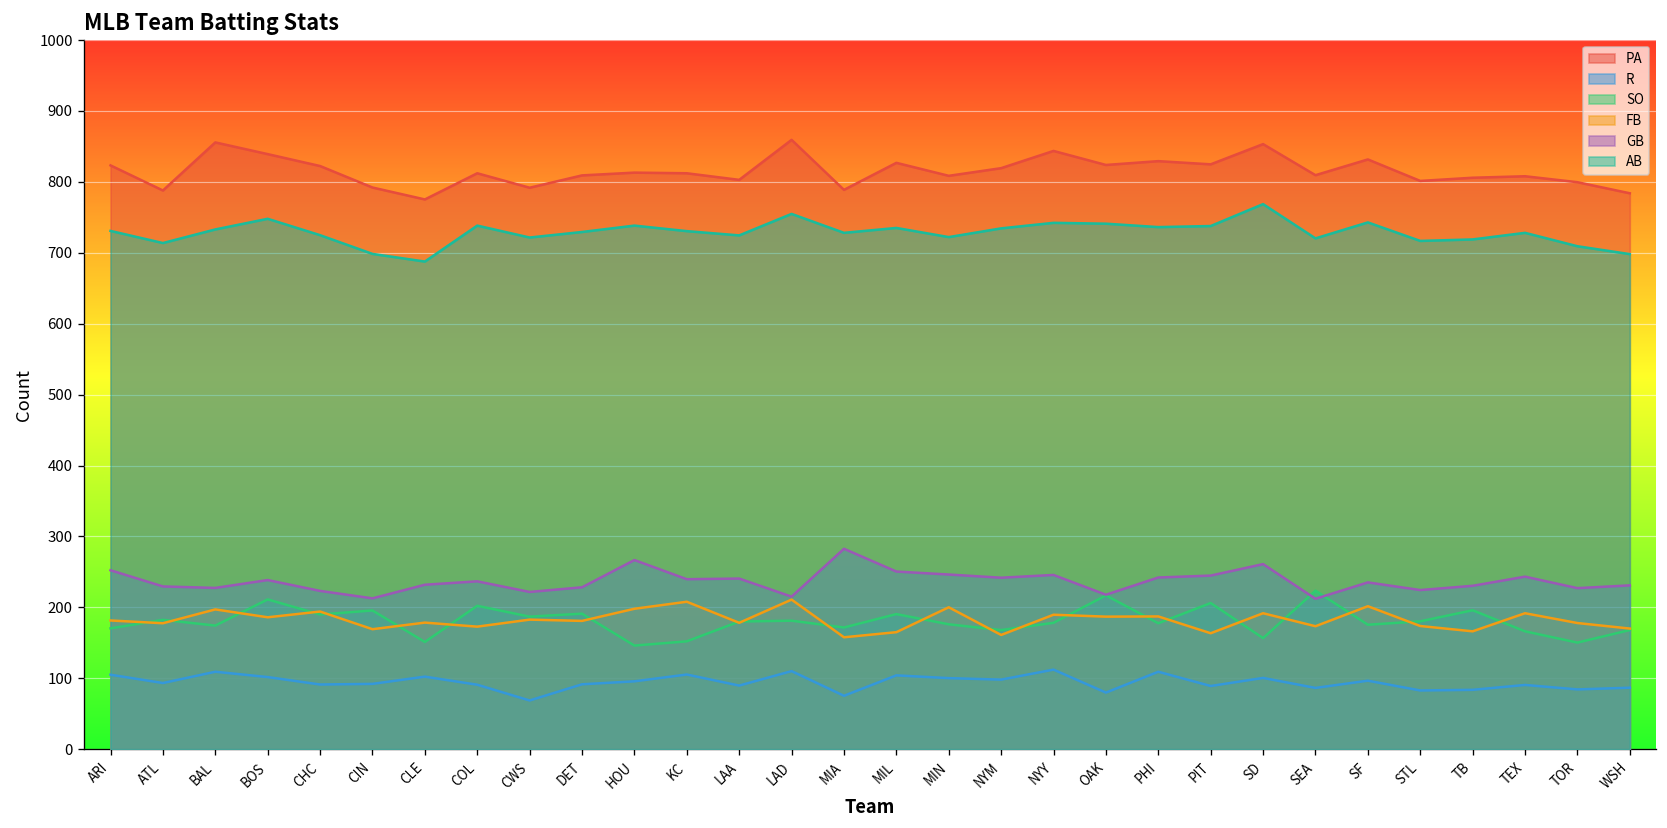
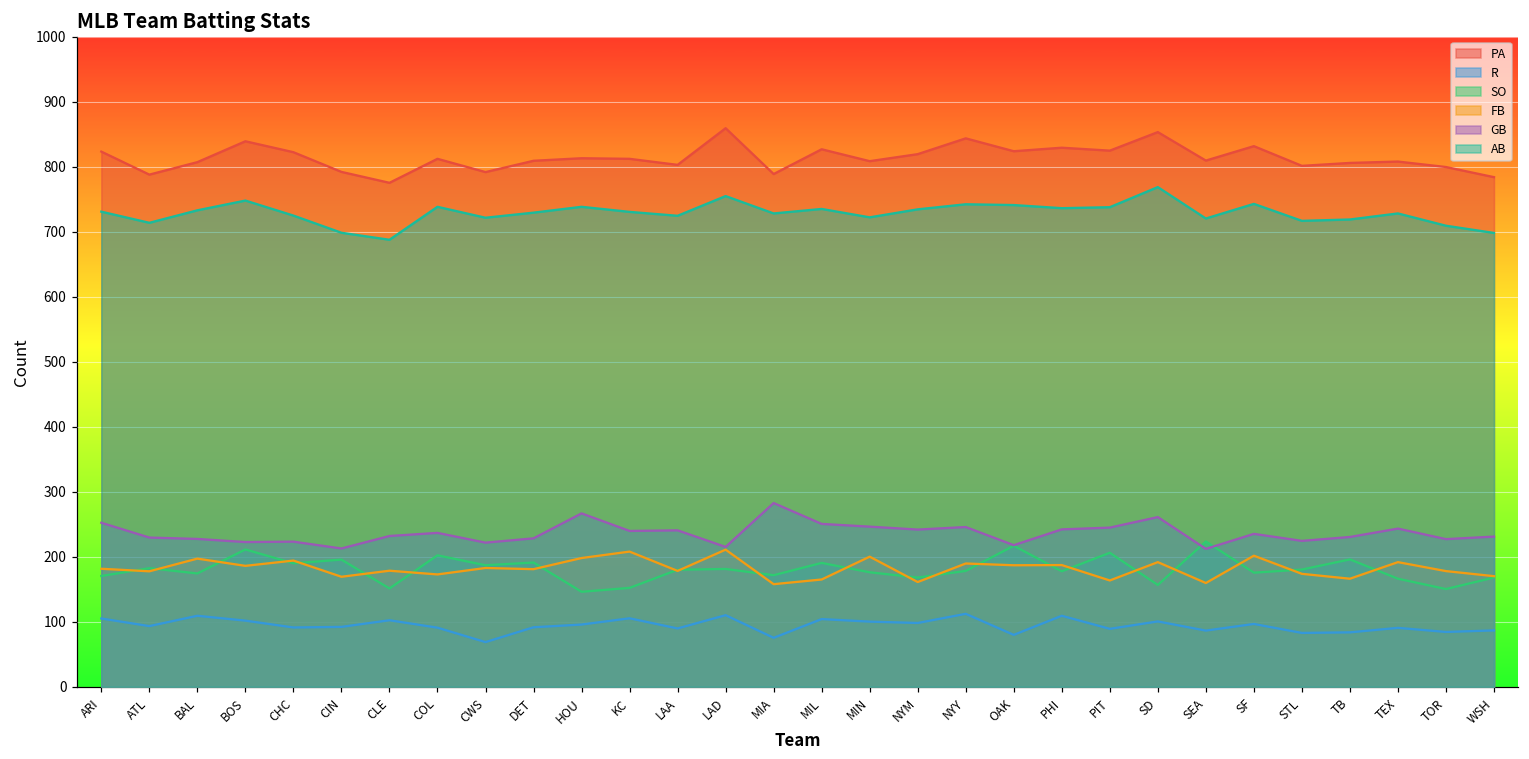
PA, BAL: 860 -> 810
GB, BOS: 240 -> 220
FB, SEA: 170 -> 160
